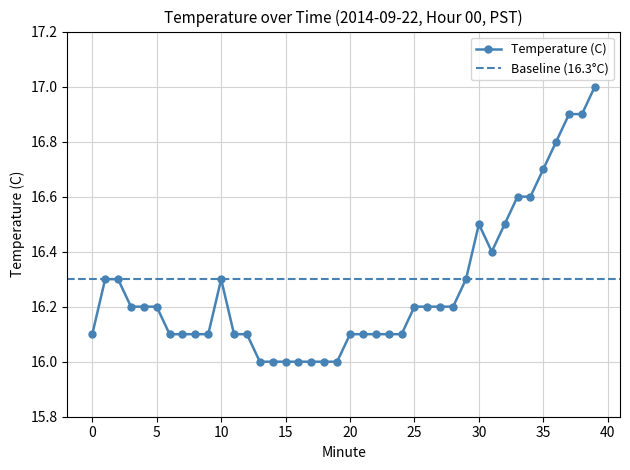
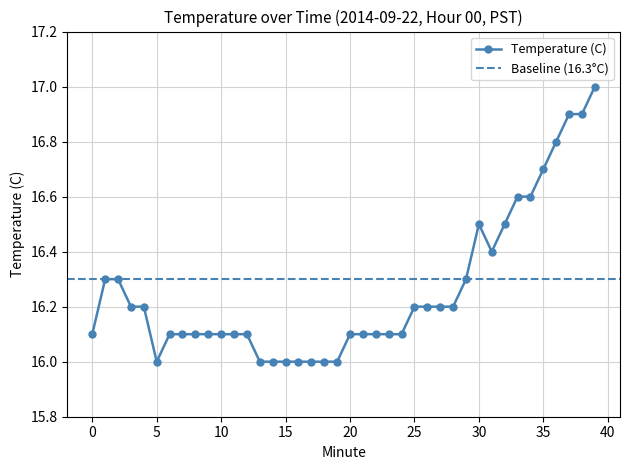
5: 16.2 -> 16.0
10: 16.3 -> 16.1
